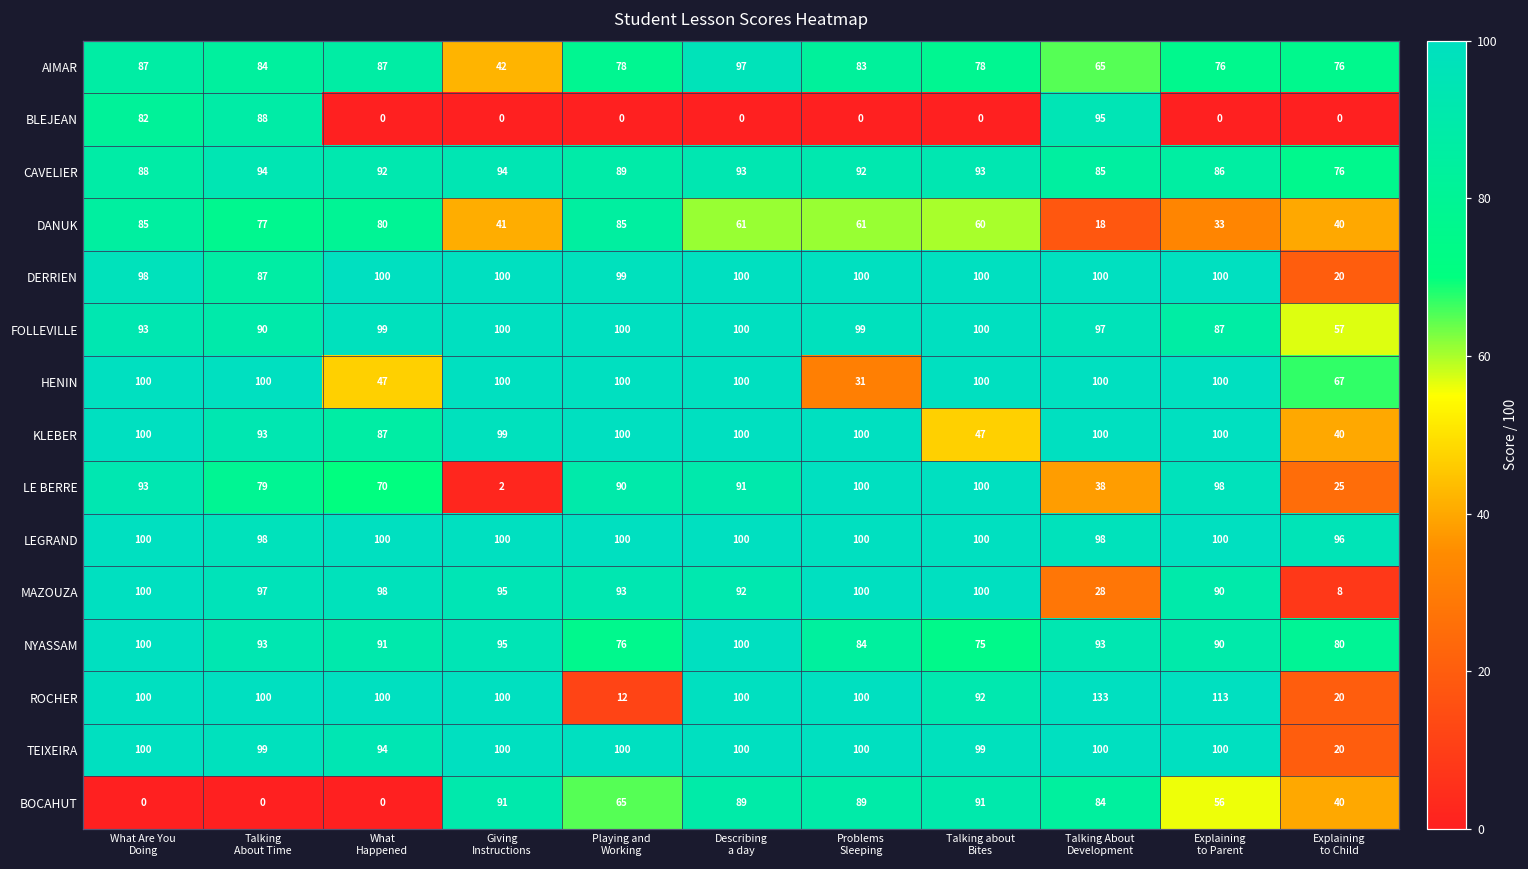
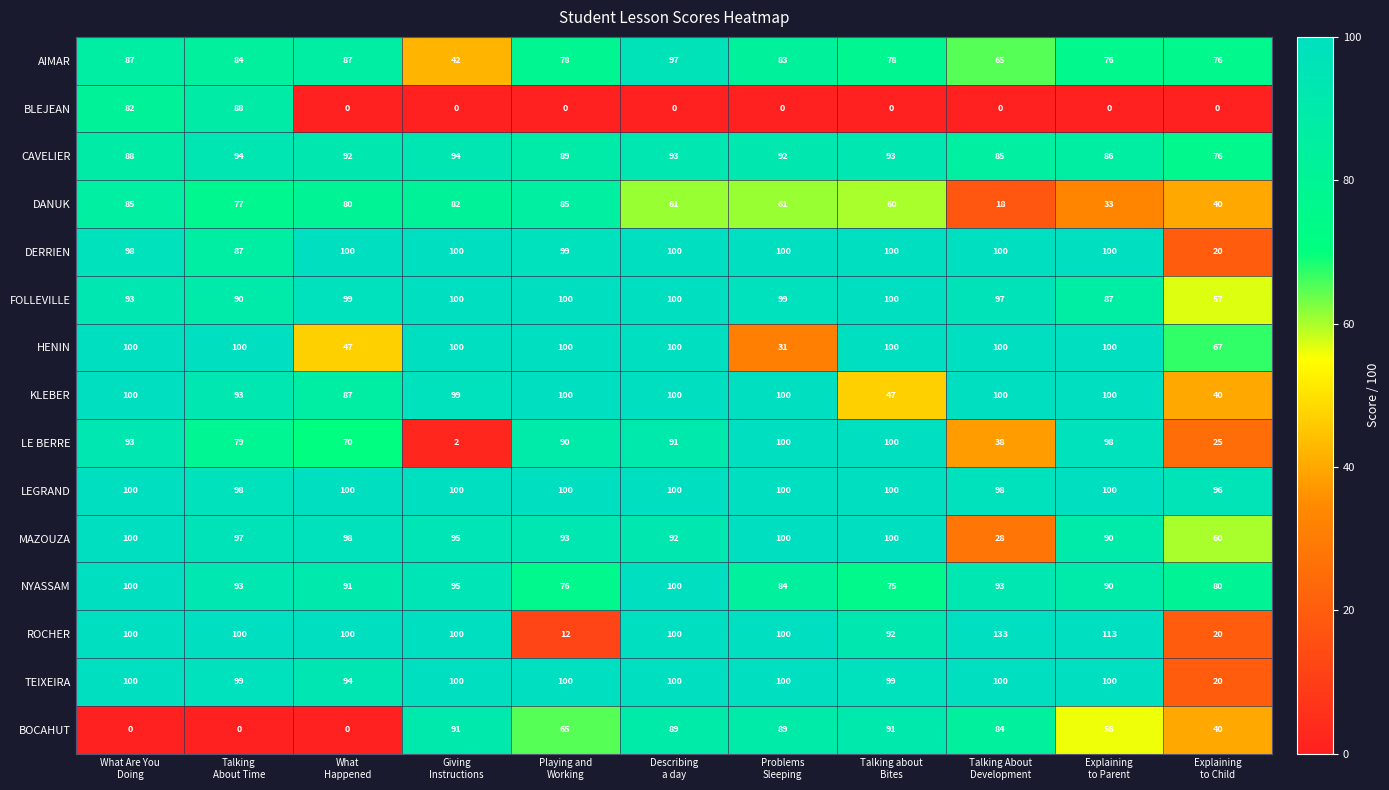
BLEJEAN, Talking About Development: 95 -> 0
DANUK, Giving Instructions: 41 -> 82
MAZOUZA, Explaining to Child: 8 -> 60
